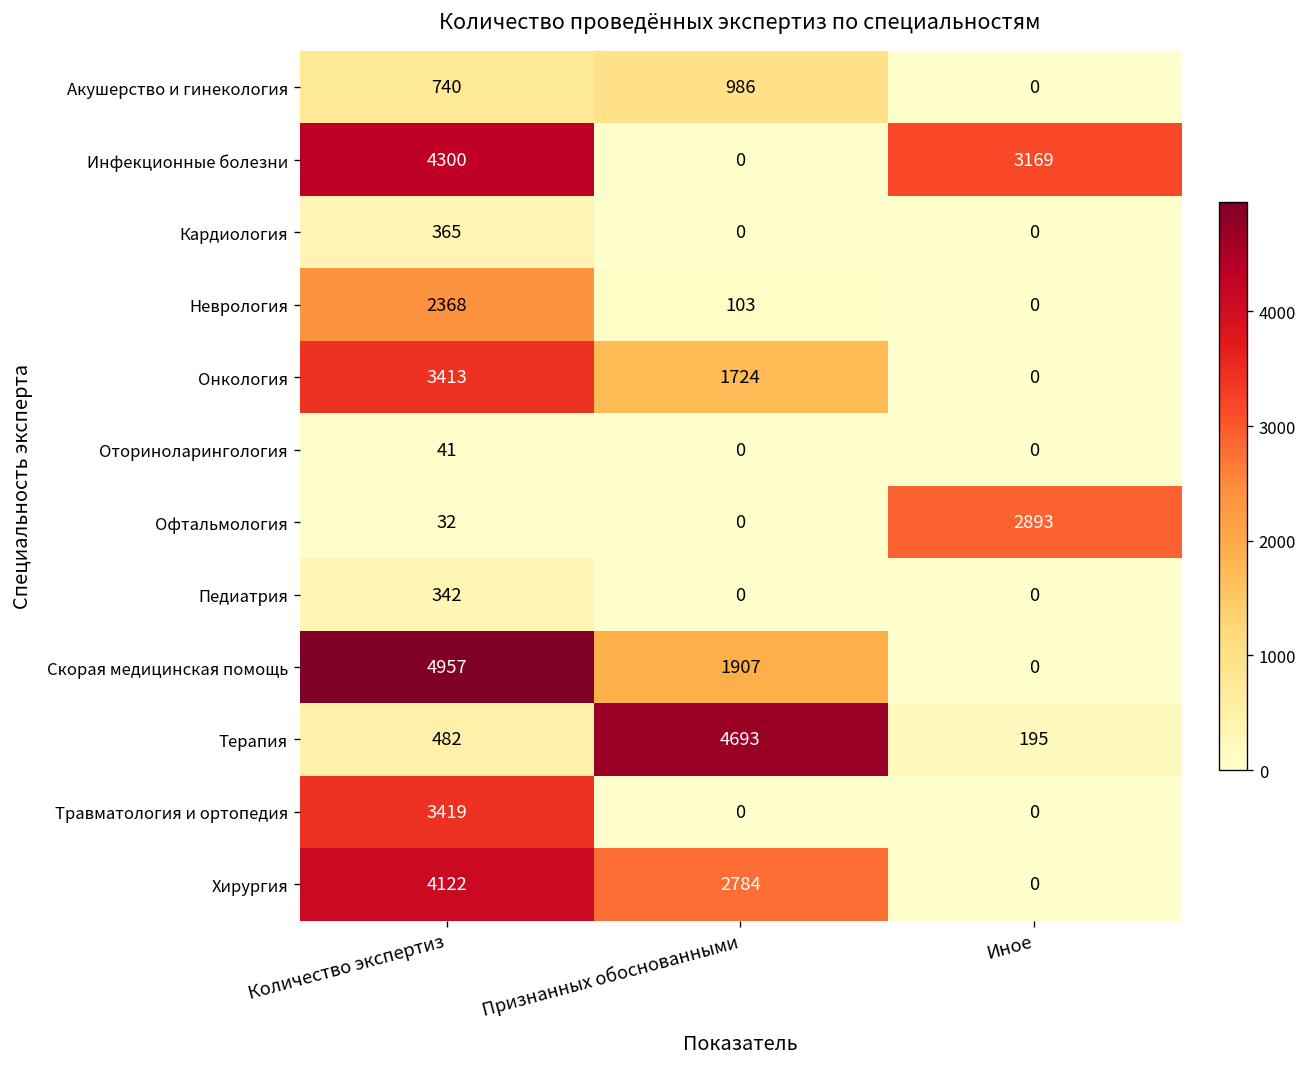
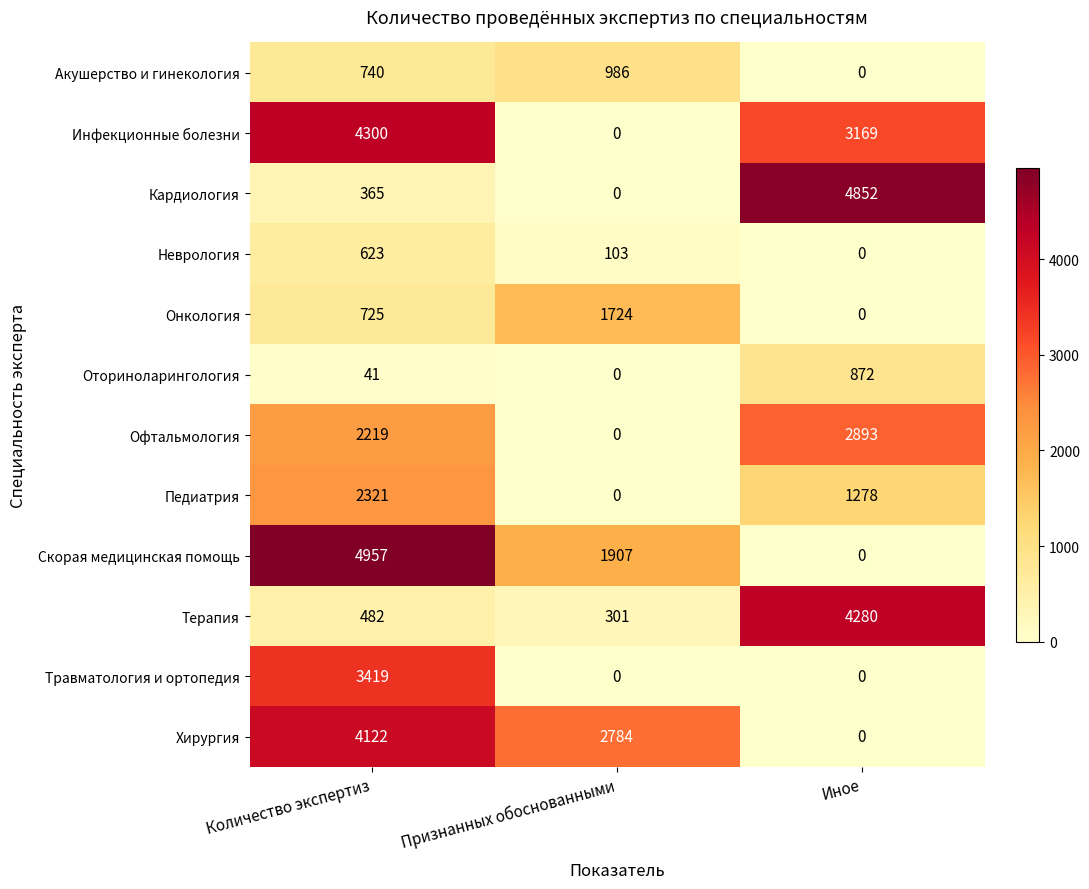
Кардиология, Иное: 0 -> 4852
Неврология, Количество экспертиз: 2368 -> 623
Онкология, Количество экспертиз: 3413 -> 725
Оториноларингология, Иное: 0 -> 872
Офтальмология, Количество экспертиз: 32 -> 2219
Педиатрия, Количество экспертиз: 342 -> 2321
Педиатрия, Иное: 0 -> 1278
Терапия, Признанных обоснованными: 4693 -> 301
Терапия, Иное: 195 -> 4280
